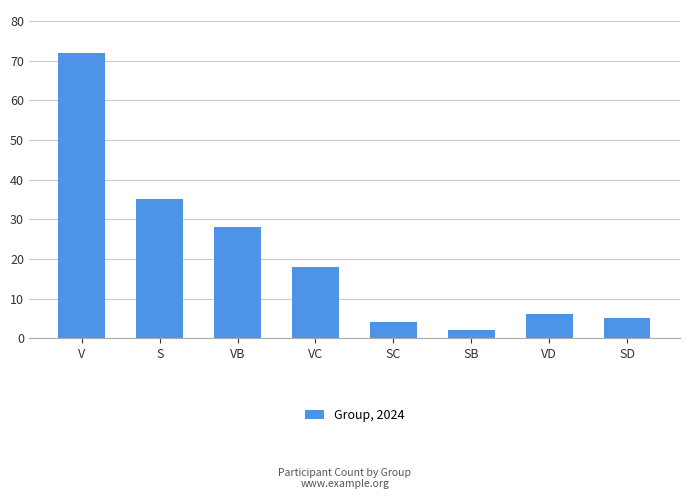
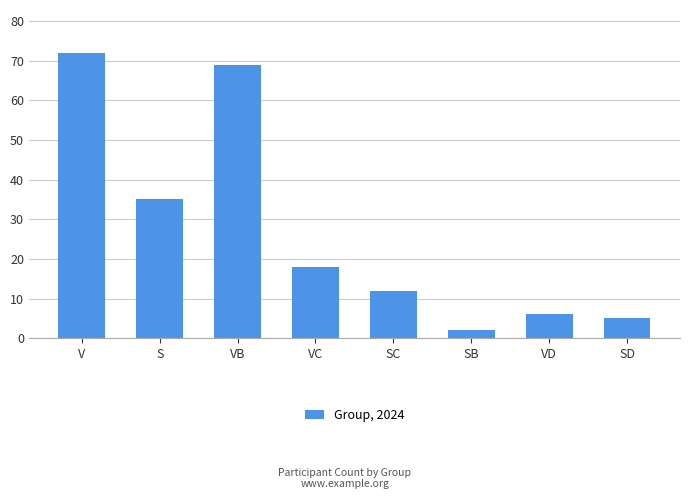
VB: 28 -> 69
SC: 4 -> 12
